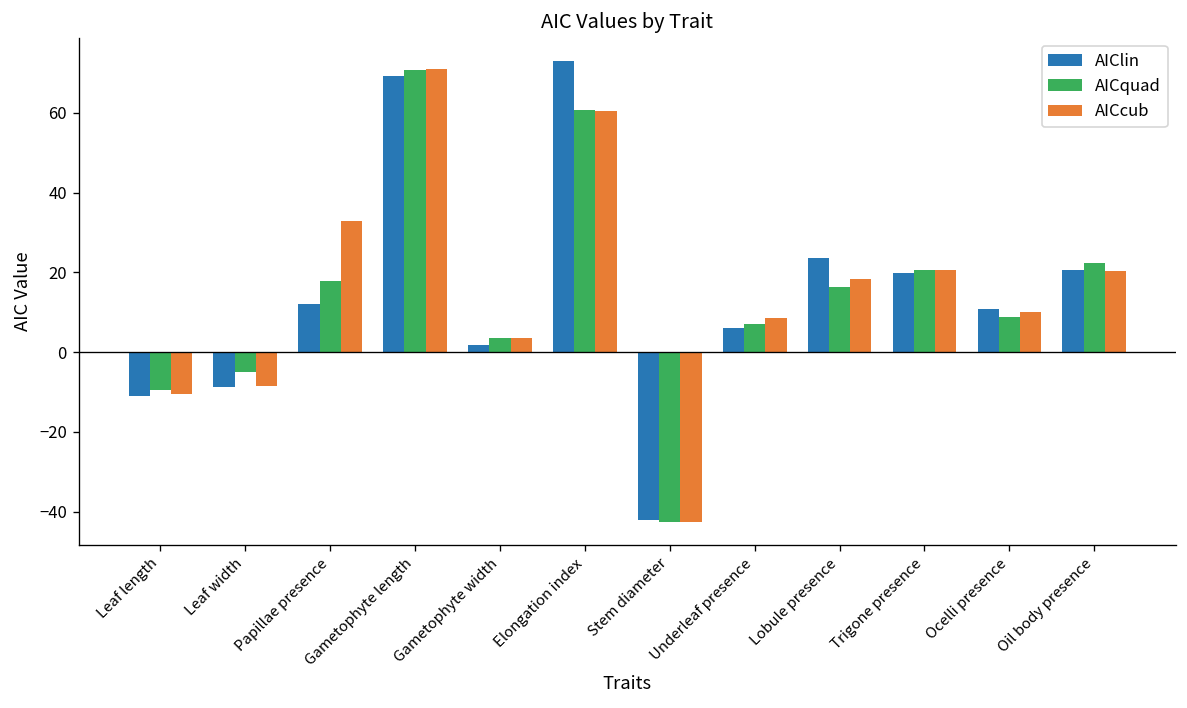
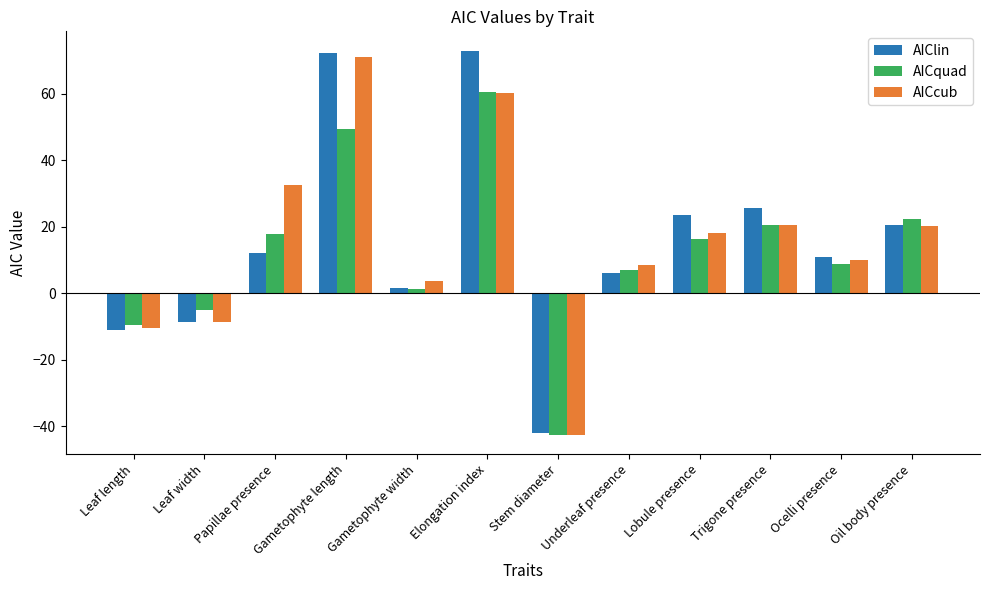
AIClin, Gametophyte length: 69 -> 72
AICquad, Gametophyte length: 71 -> 49
AICquad, Gametophyte width: 4 -> 1
AIClin, Trigone presence: 20 -> 26
